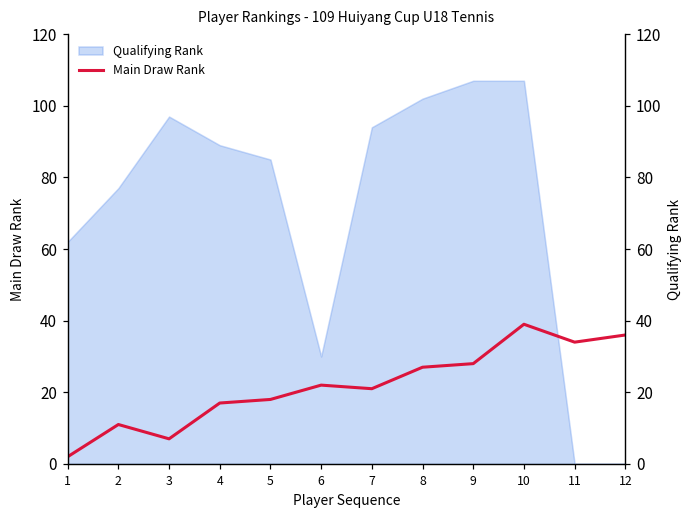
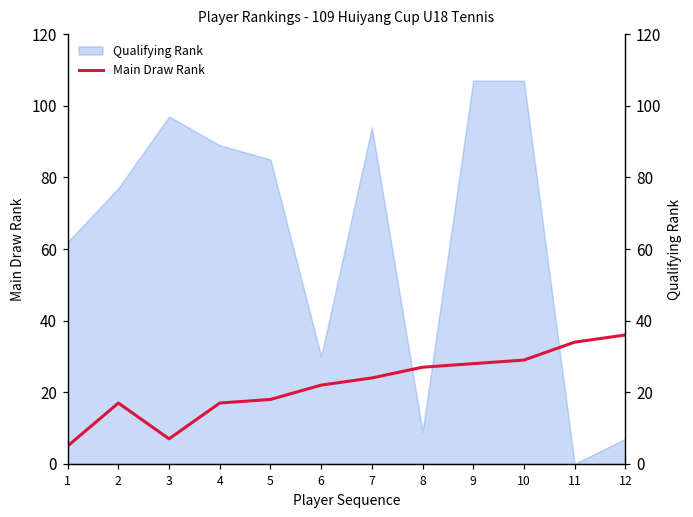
Main Draw Rank, 1: 2 -> 5
Main Draw Rank, 2: 11 -> 17
Main Draw Rank, 7: 21 -> 24
Qualifying Rank, 8: 102 -> 9
Main Draw Rank, 10: 39 -> 29
Qualifying Rank, 12: 0 -> 7
